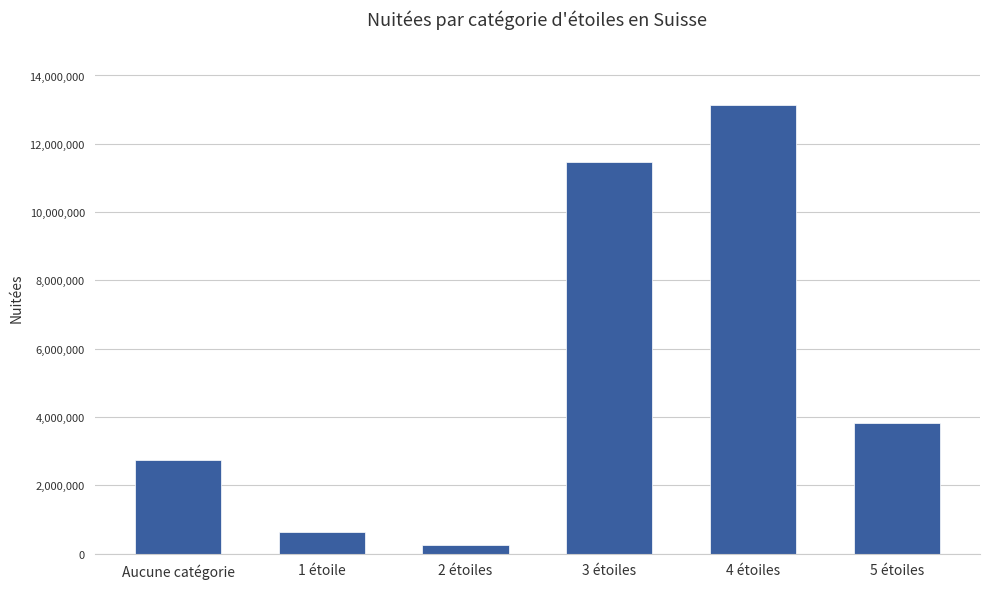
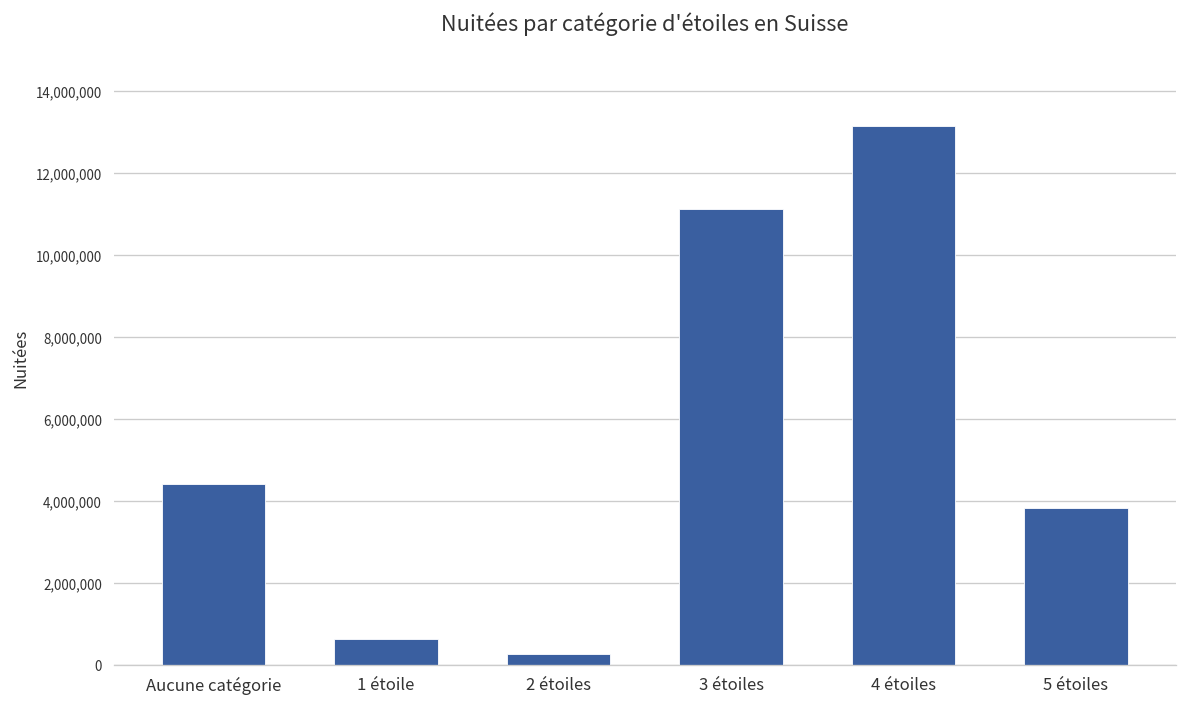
Aucune catégorie: 2,800,000 -> 4,400,000
3 étoiles: 11,500,000 -> 11,100,000
